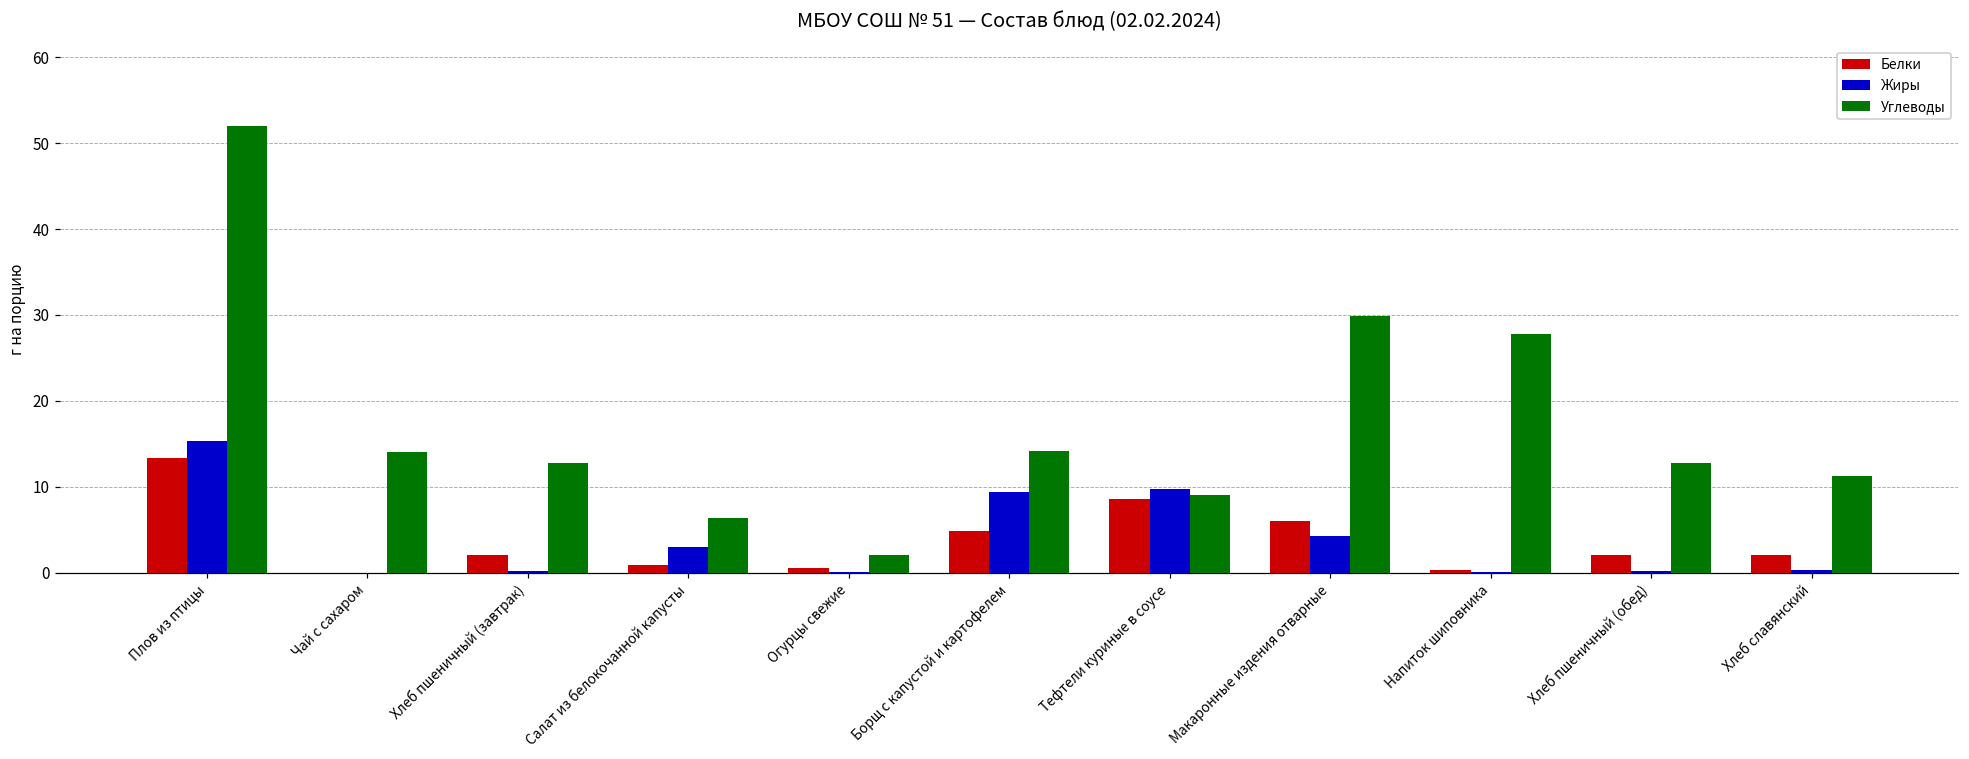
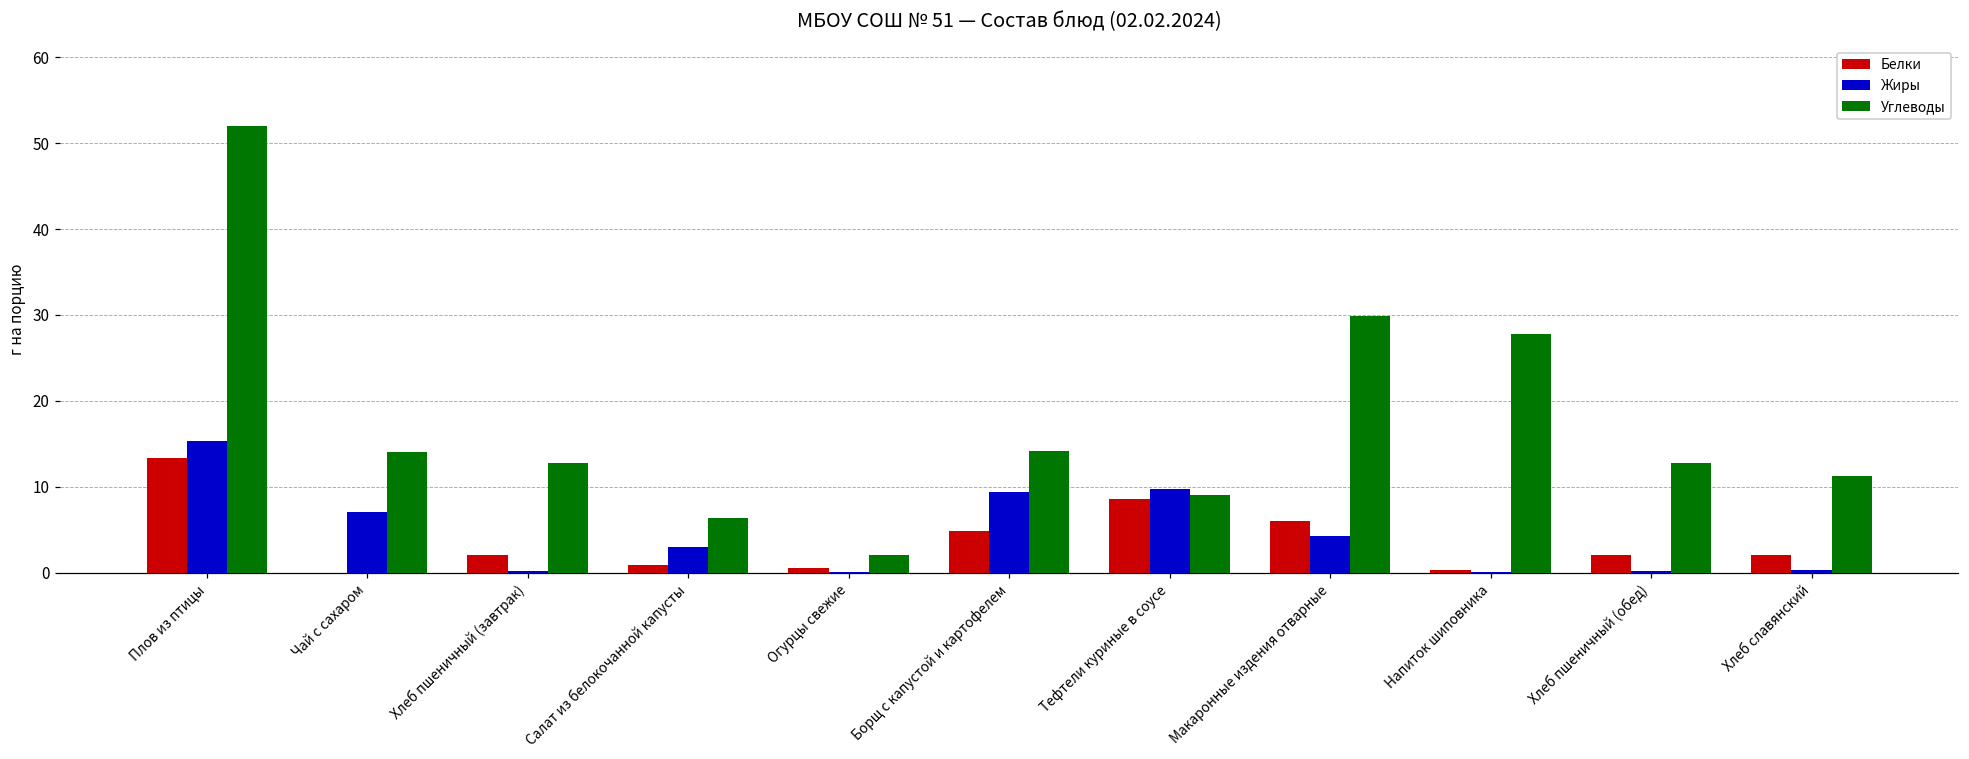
Жиры, Чай с сахаром: 0 -> 7
